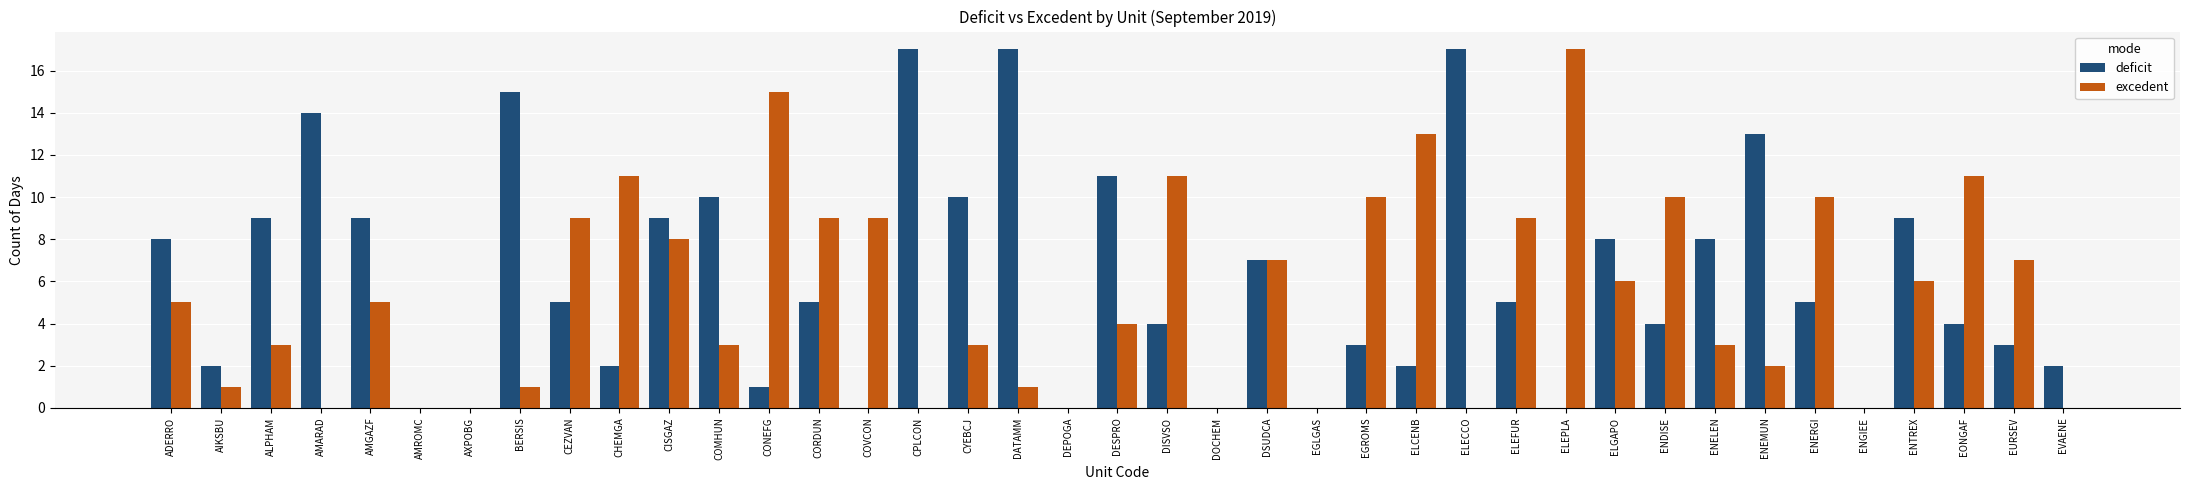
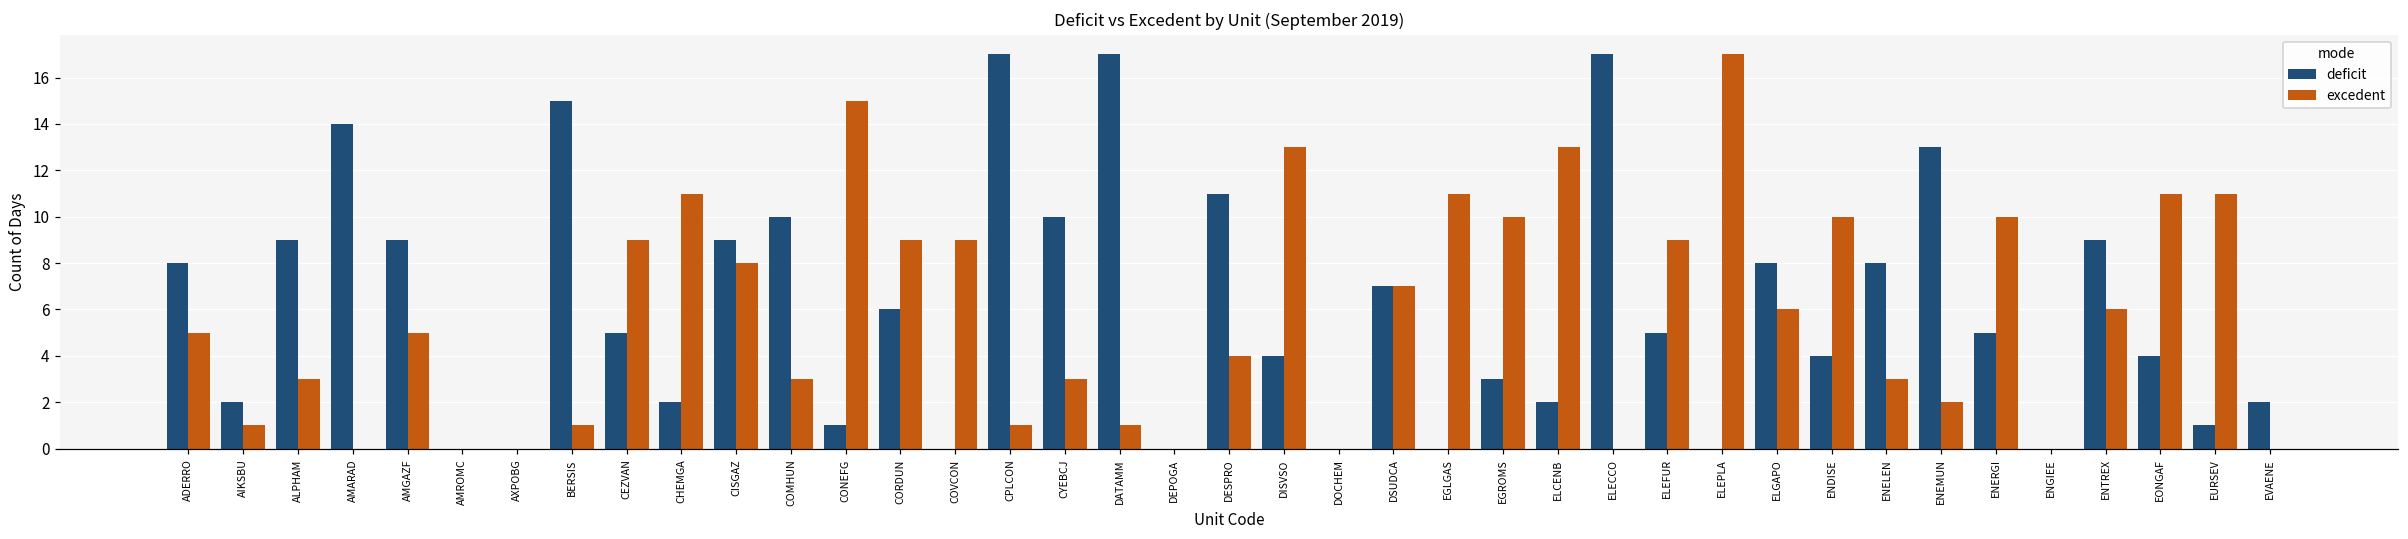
deficit, CORDUN: 5 -> 6
excedent, CPLCON: 0 -> 1
excedent, DISVSO: 11 -> 13
excedent, EGLGAS: 0 -> 11
deficit, EURSEV: 3 -> 1
excedent, EURSEV: 7 -> 11
